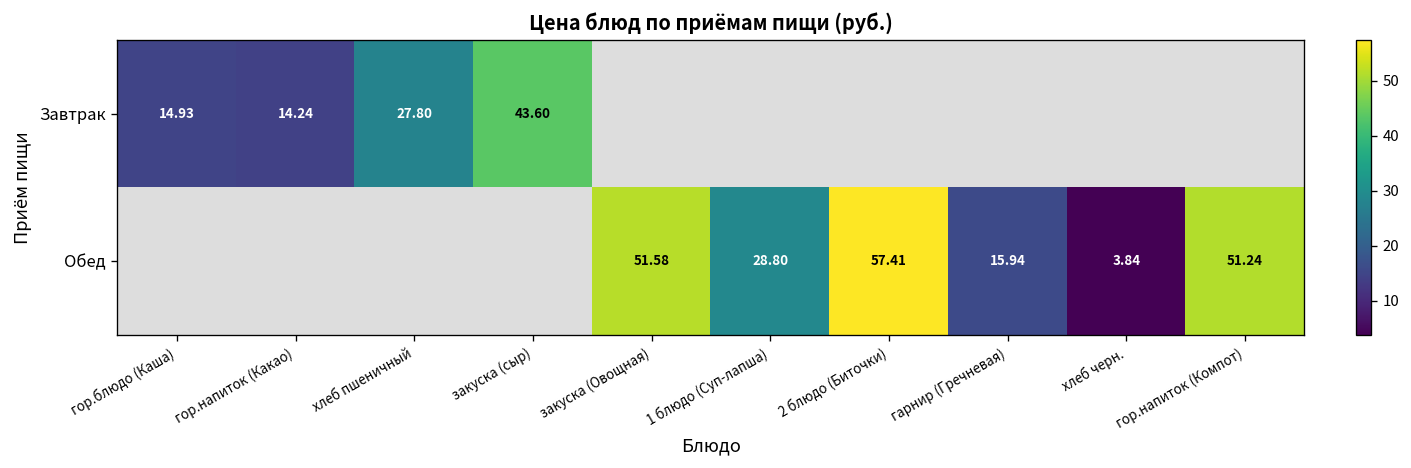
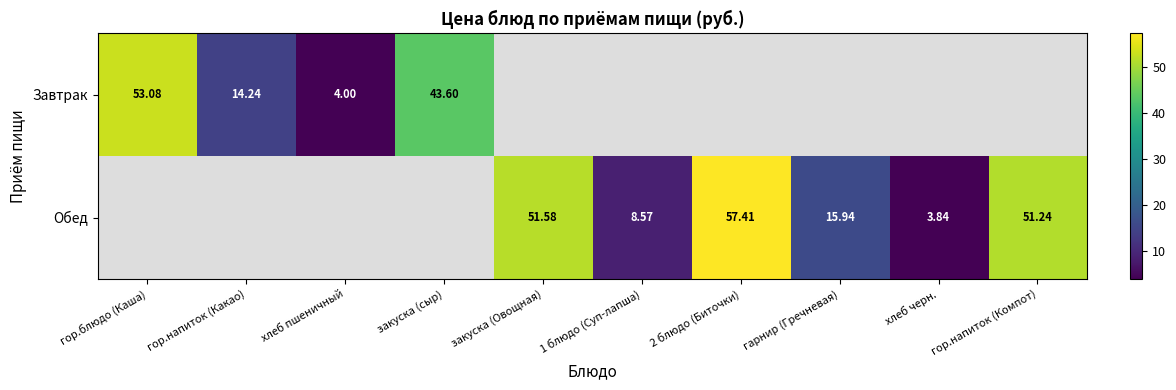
Завтрак, гор.блюдо (Каша): 14.93 -> 53.08
Завтрак, хлеб пшеничный: 27.80 -> 4.00
Обед, 1 блюдо (Суп-лапша): 28.80 -> 8.57
